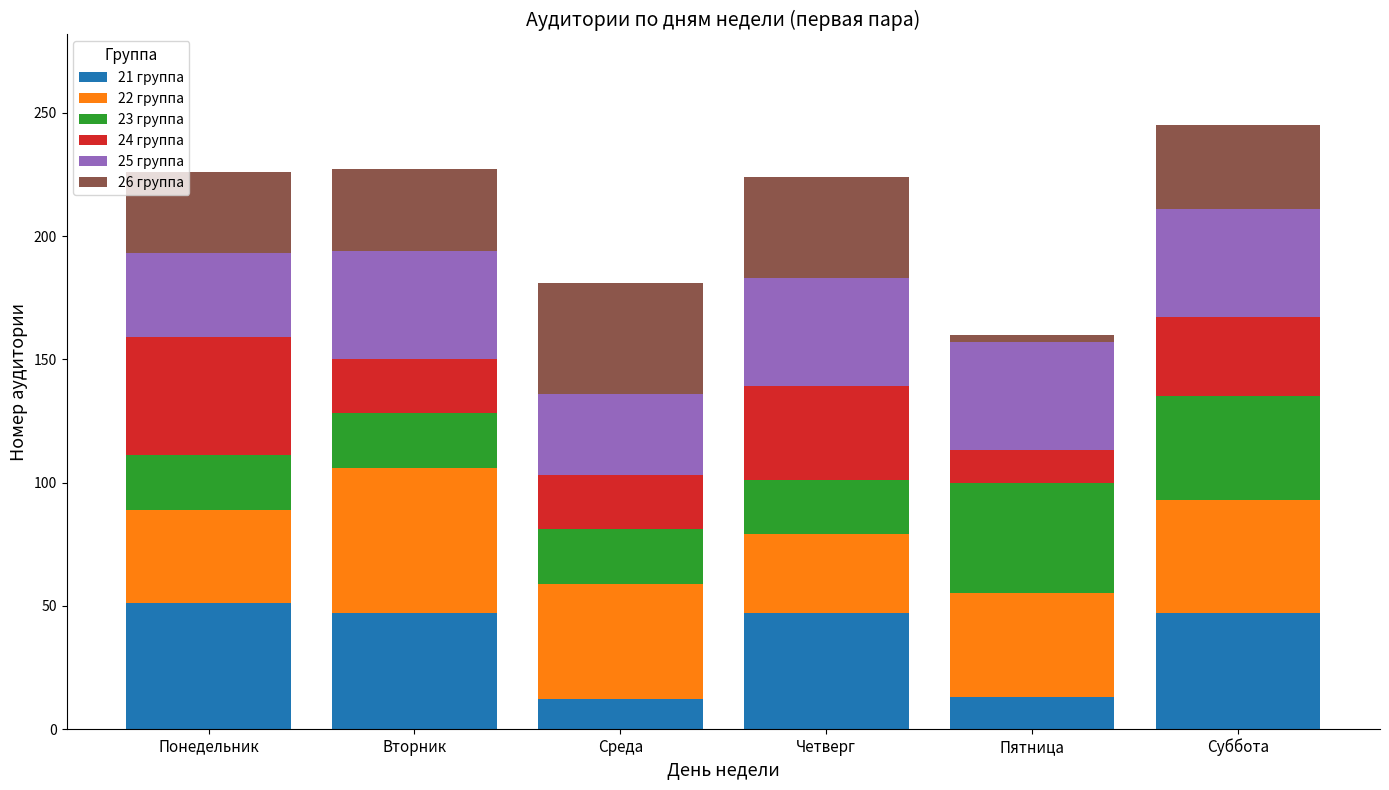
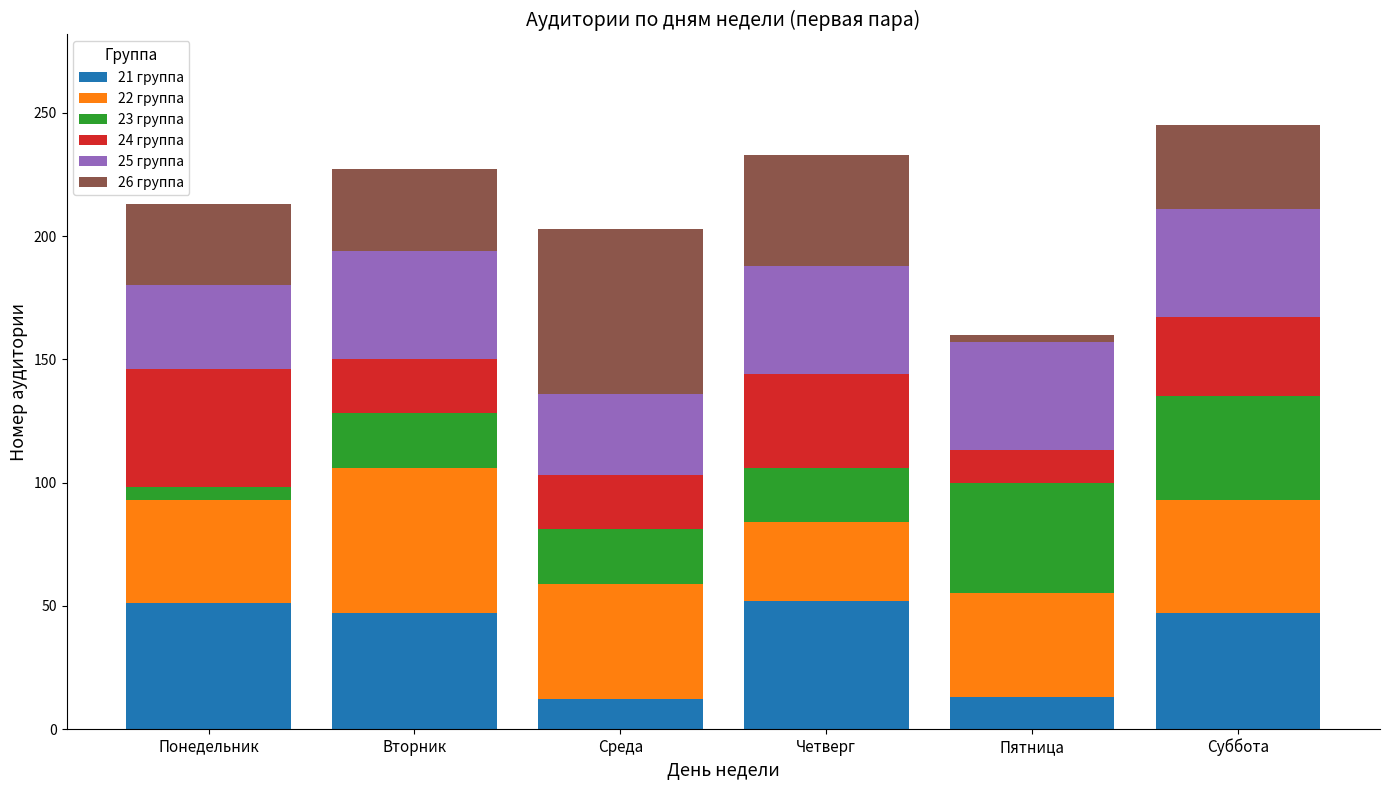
22 группа, Понедельник: 38 -> 42
23 группа, Понедельник: 22 -> 5
26 группа, Среда: 45 -> 67
21 группа, Четверг: 47 -> 52
26 группа, Четверг: 41 -> 45
